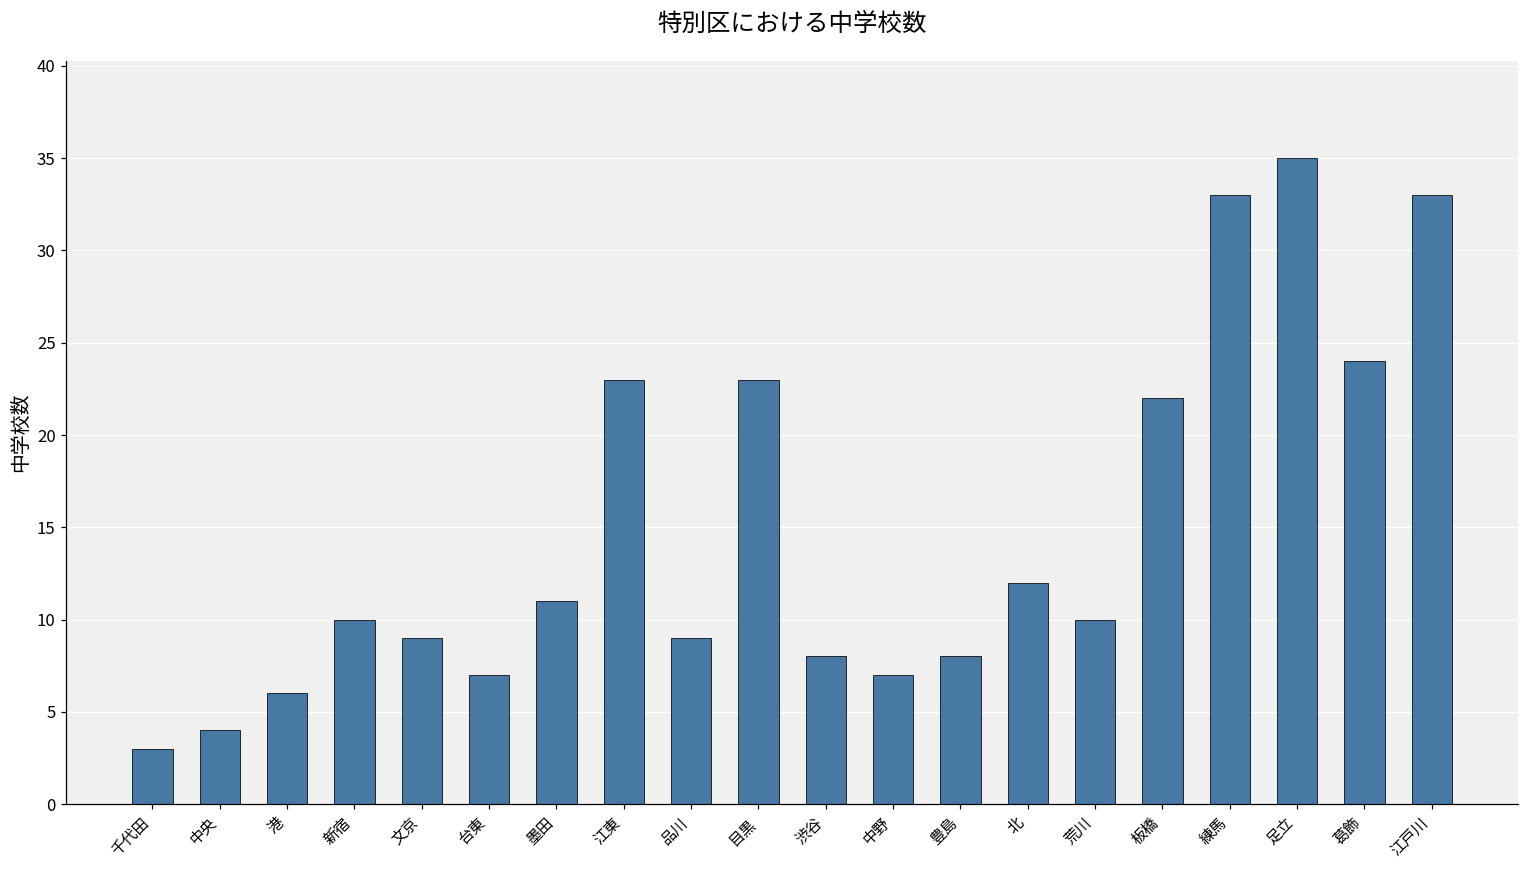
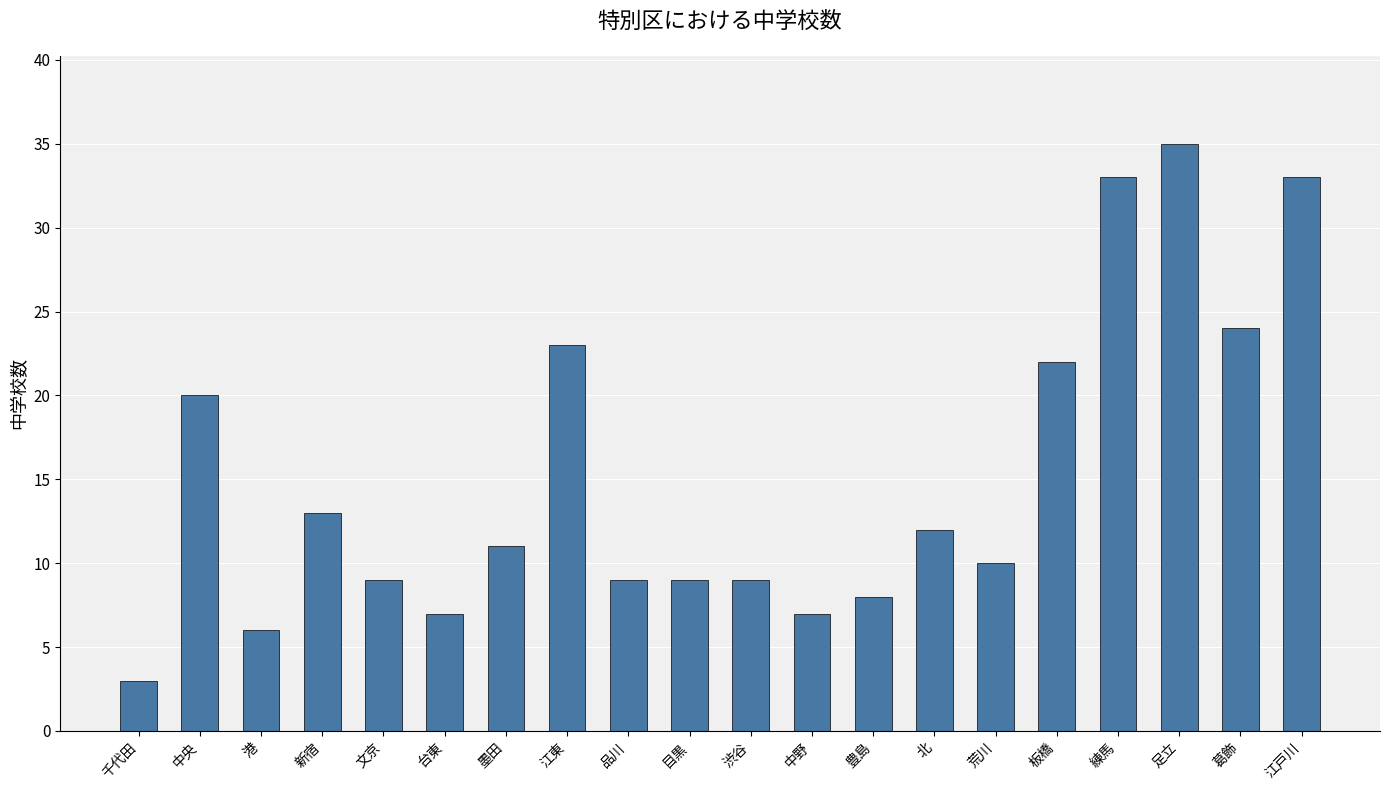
中央: 4 -> 20
新宿: 10 -> 13
目黒: 23 -> 9
渋谷: 8 -> 9
